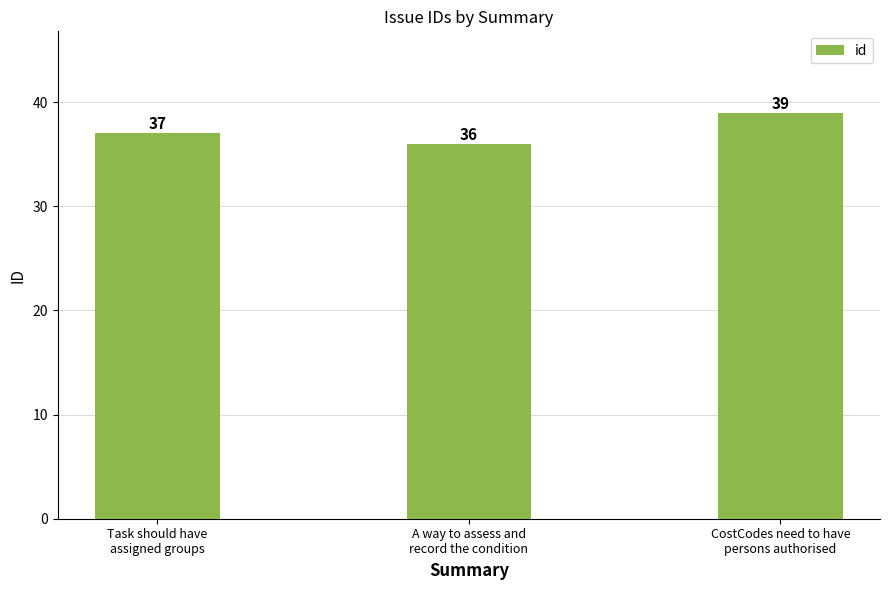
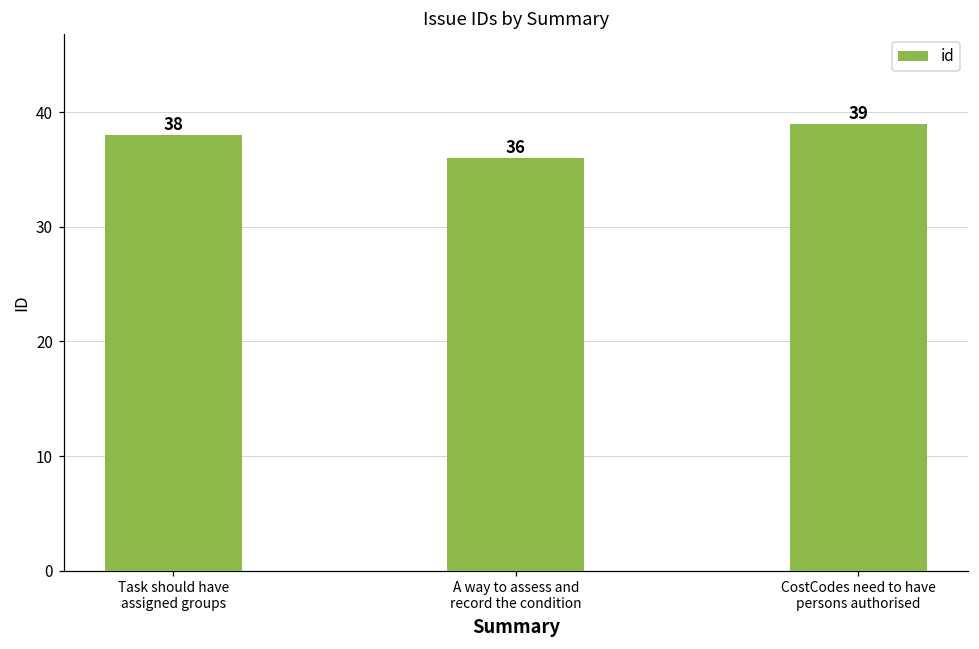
Task should have assigned groups: 37 -> 38
